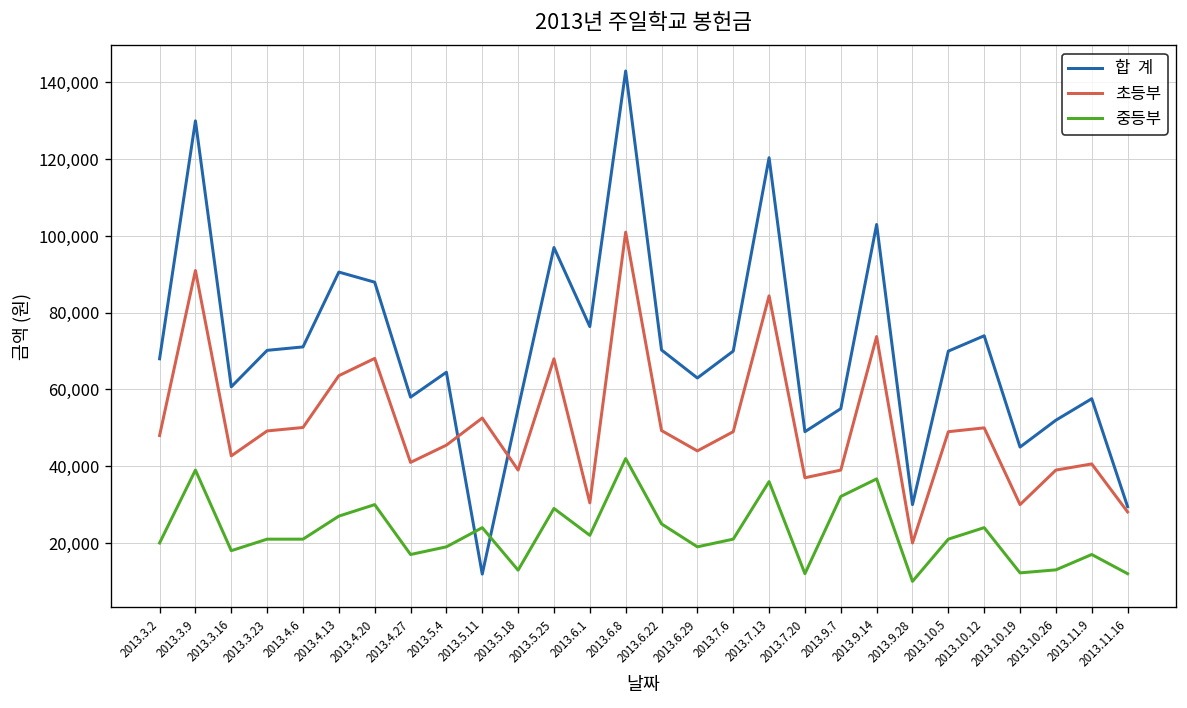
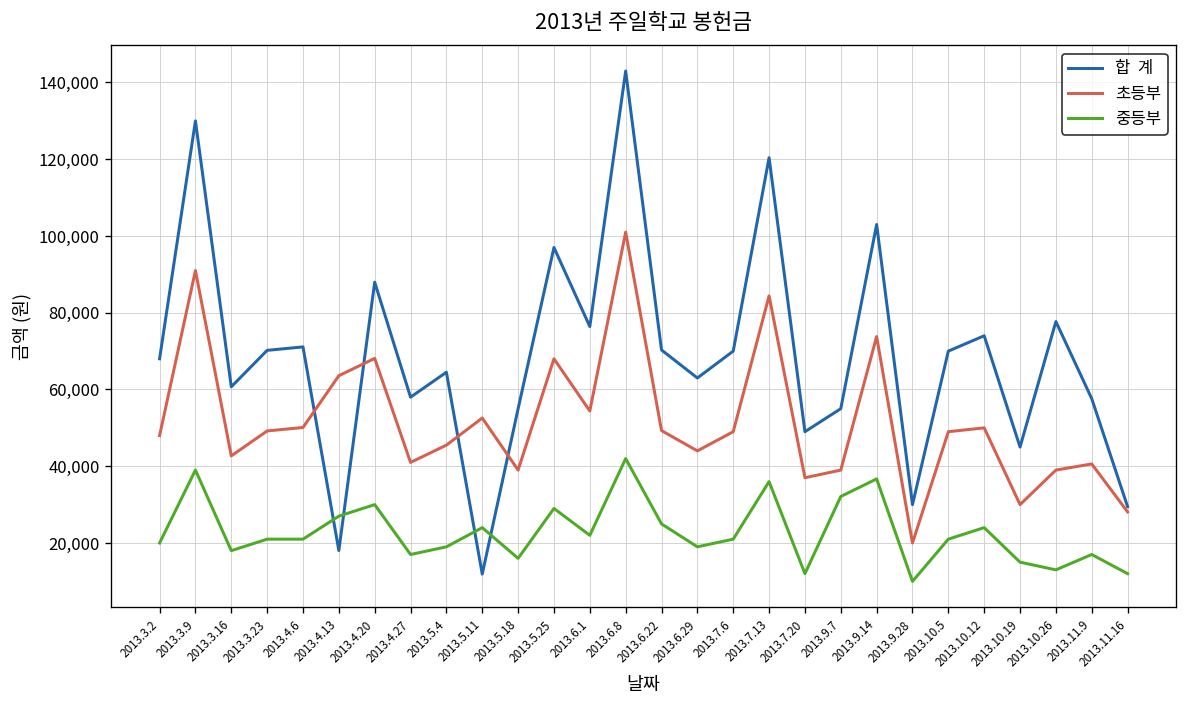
합 계, 2013.4.13: 91,000 -> 18,000
중등부, 2013.5.18: 13,000 -> 16,000
초등부, 2013.6.1: 30,000 -> 54,000
중등부, 2013.10.19: 12,000 -> 15,000
합 계, 2013.10.26: 52,000 -> 78,000
